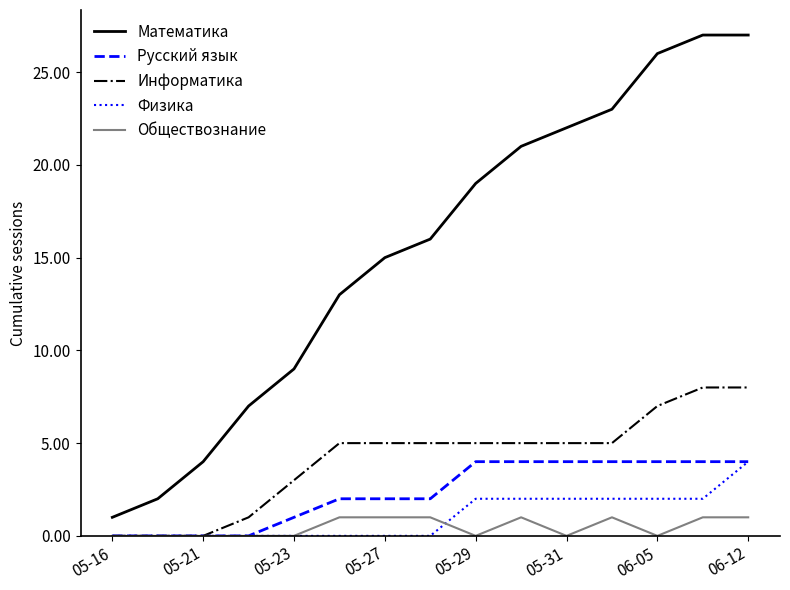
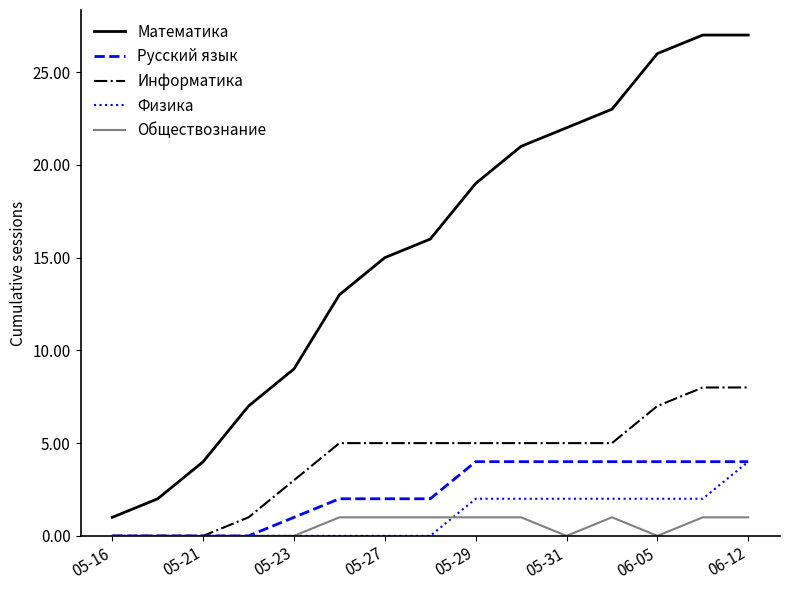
Обществознание, 05-29: 0 -> 1
